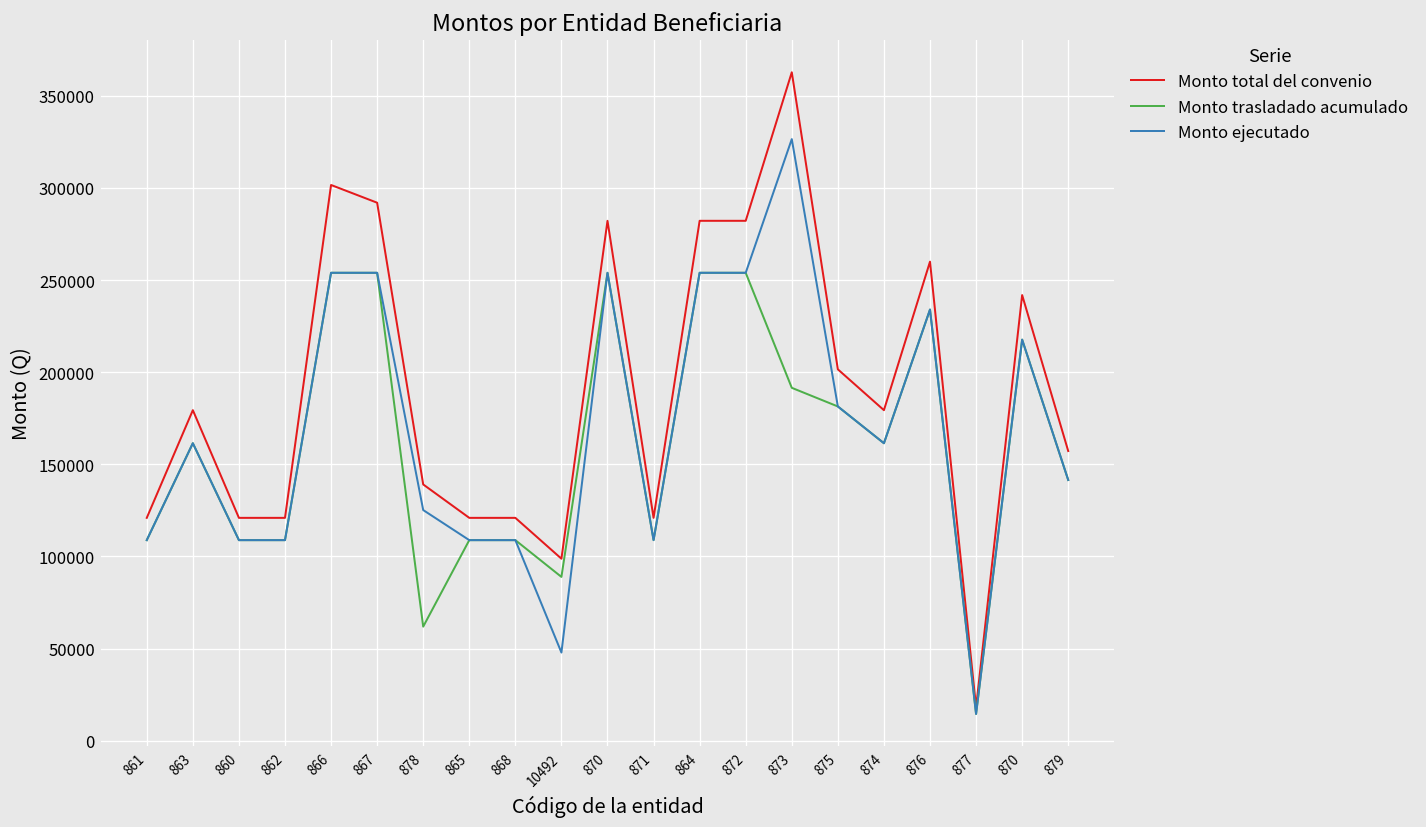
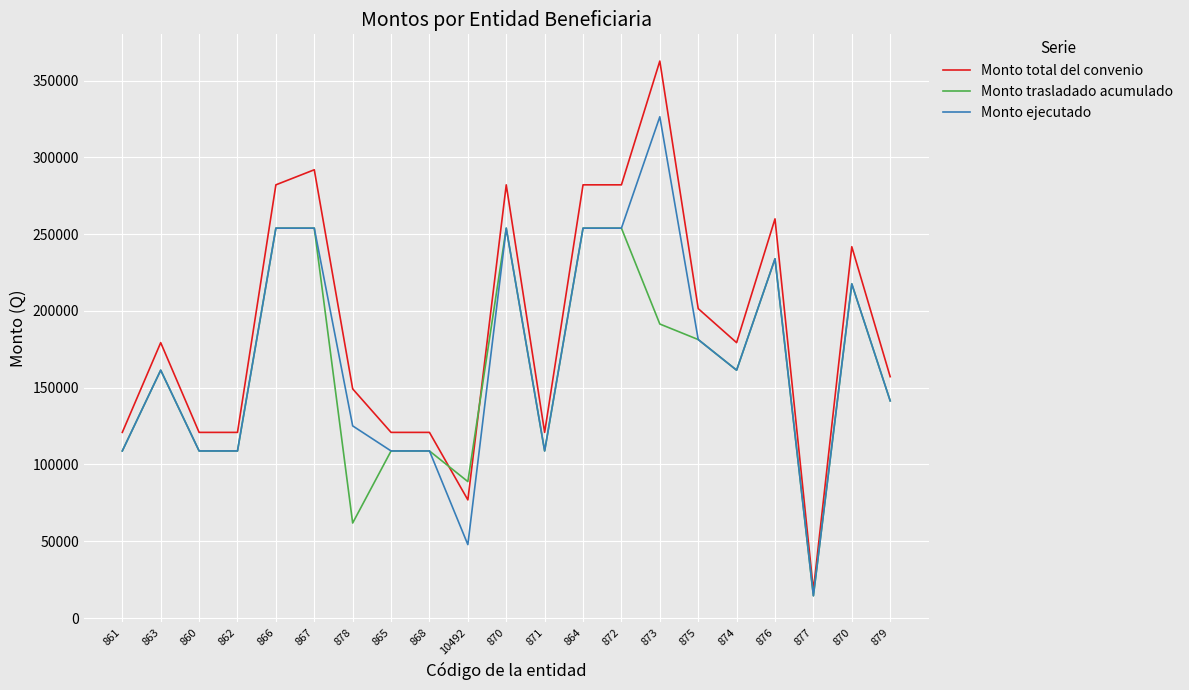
Monto total del convenio, 866: 302000 -> 282000
Monto total del convenio, 878: 139000 -> 149000
Monto total del convenio, 10492: 99000 -> 77000
